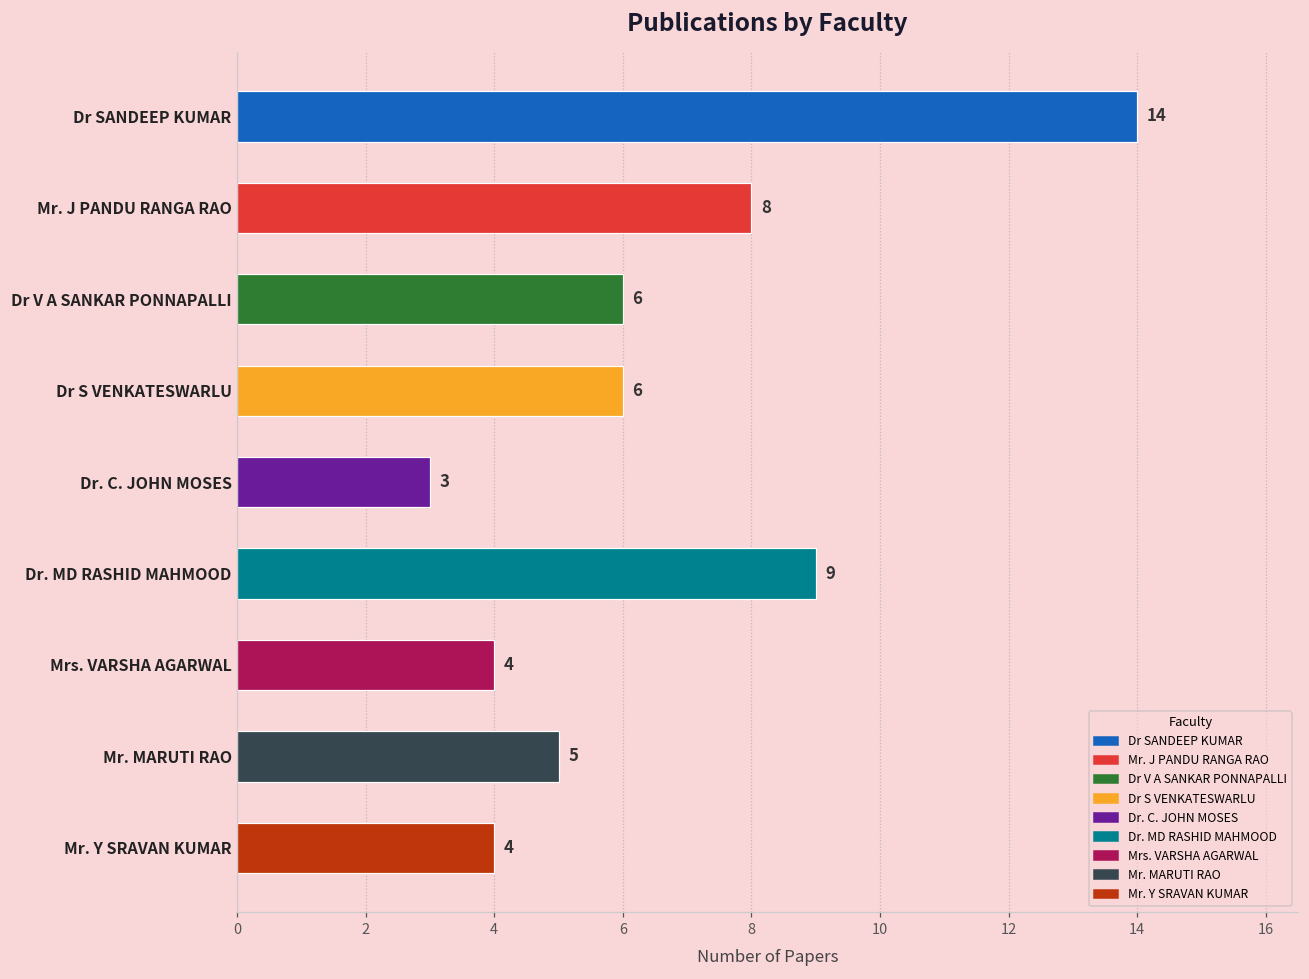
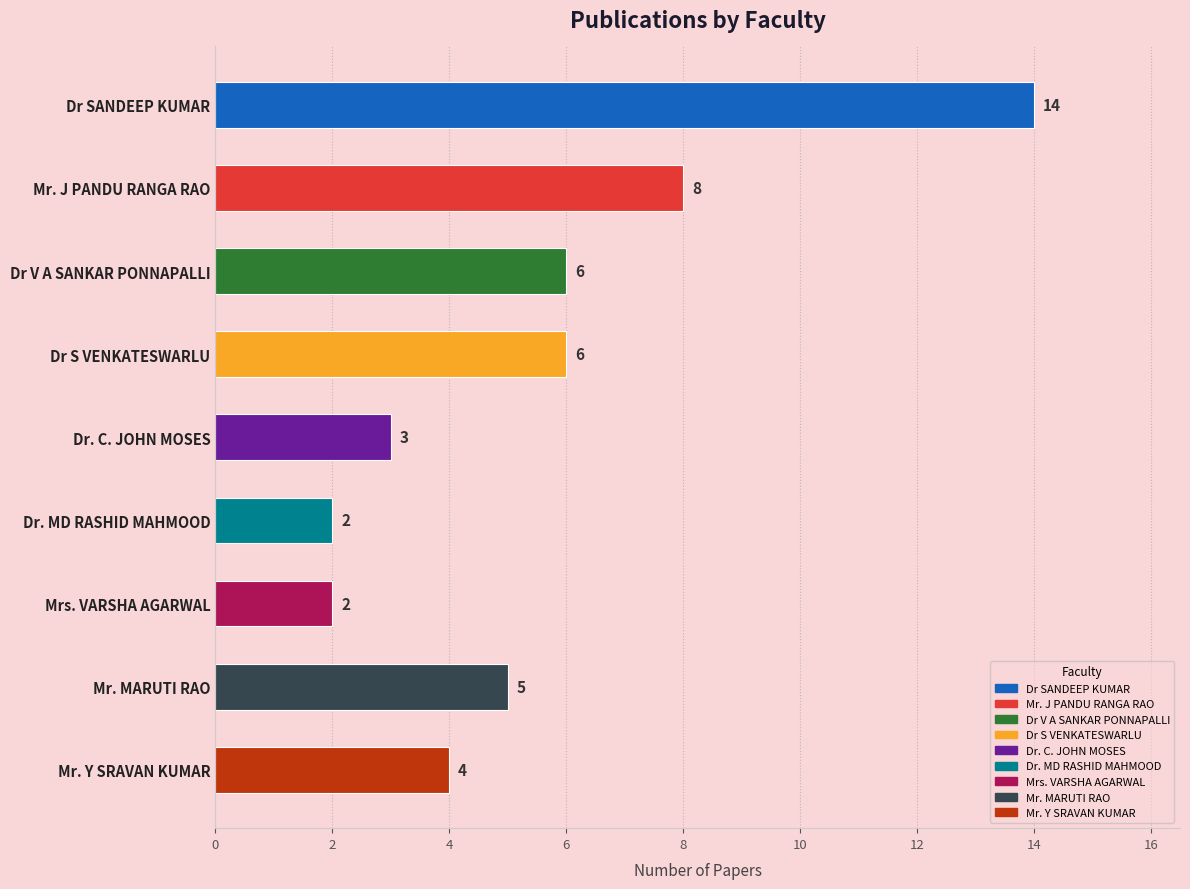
Dr. MD RASHID MAHMOOD: 9 -> 2
Mrs. VARSHA AGARWAL: 4 -> 2
